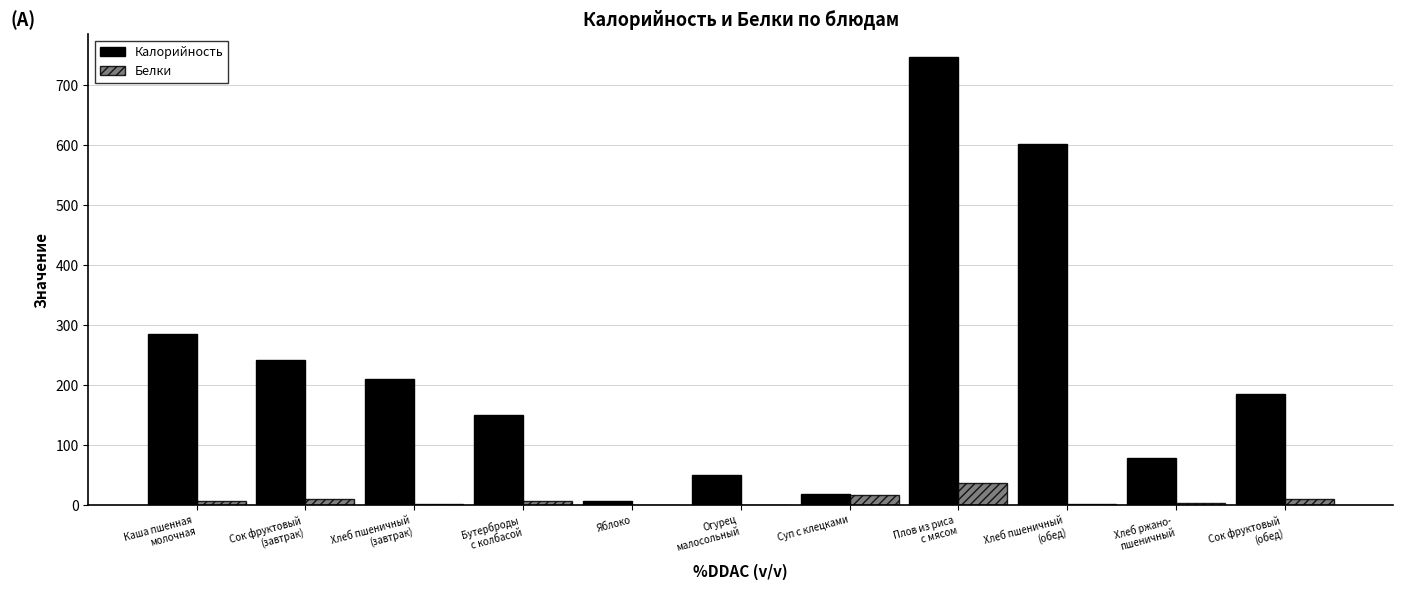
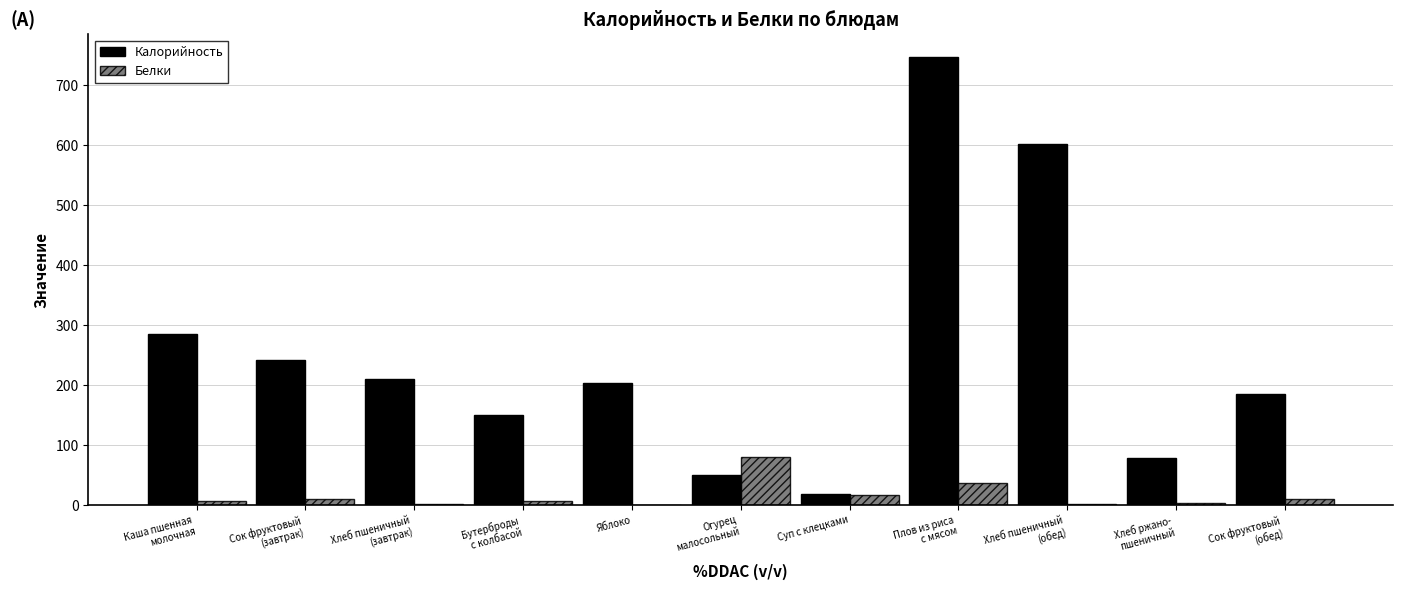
Калорийность, Яблоко: 10 -> 200
Белки, Огурец малосольный: 0 -> 80
